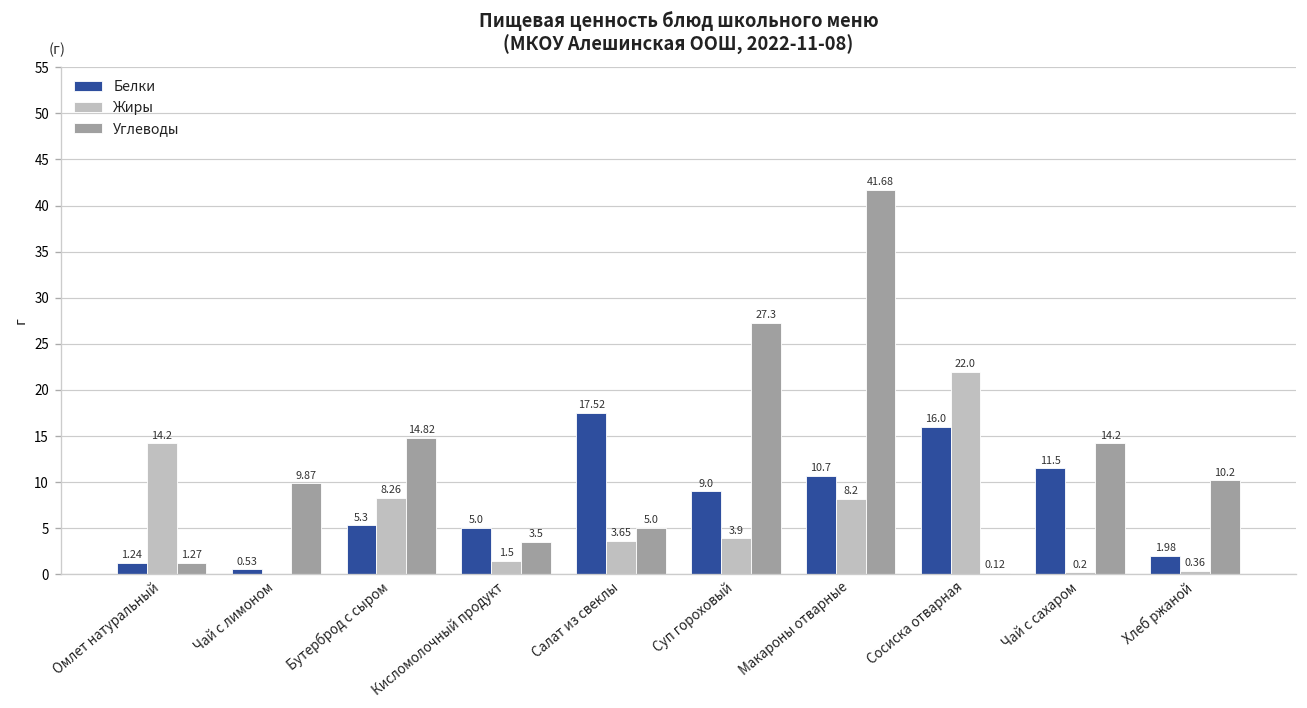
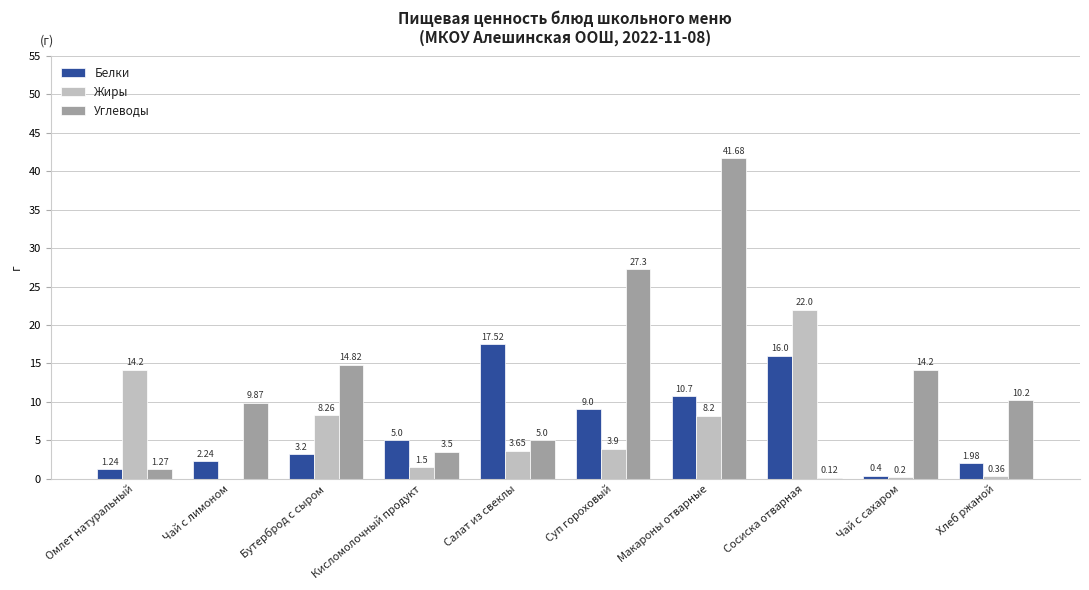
Белки, Чай с лимоном: 0.53 -> 2.24
Белки, Бутерброд с сыром: 5.3 -> 3.2
Белки, Чай с сахаром: 11.5 -> 0.4
